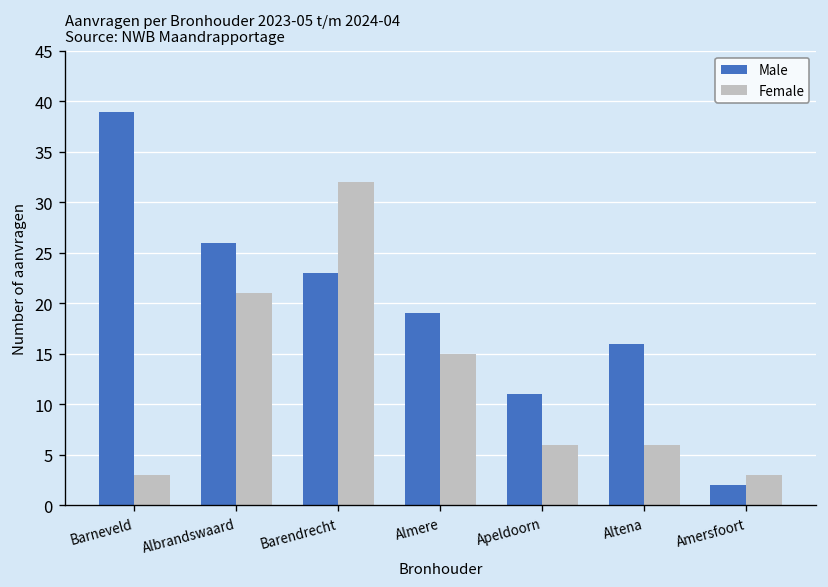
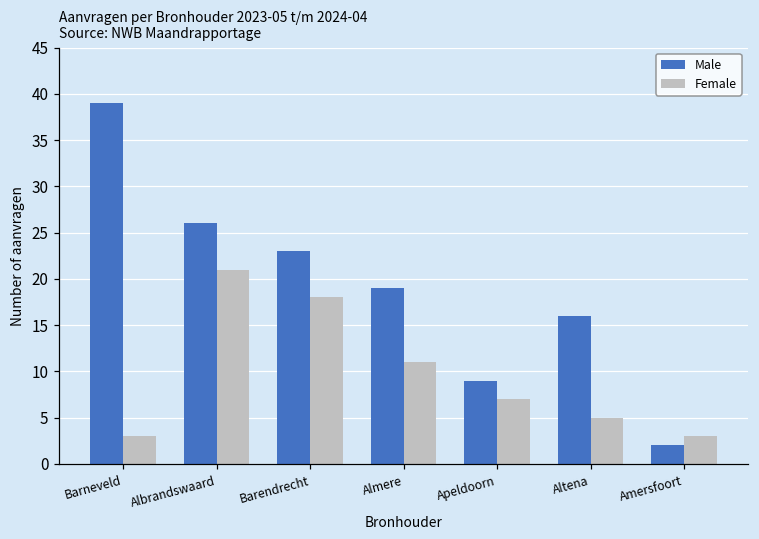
Female, Barendrecht: 32 -> 18
Female, Almere: 15 -> 11
Male, Apeldoorn: 11 -> 9
Female, Apeldoorn: 6 -> 7
Female, Altena: 6 -> 5
